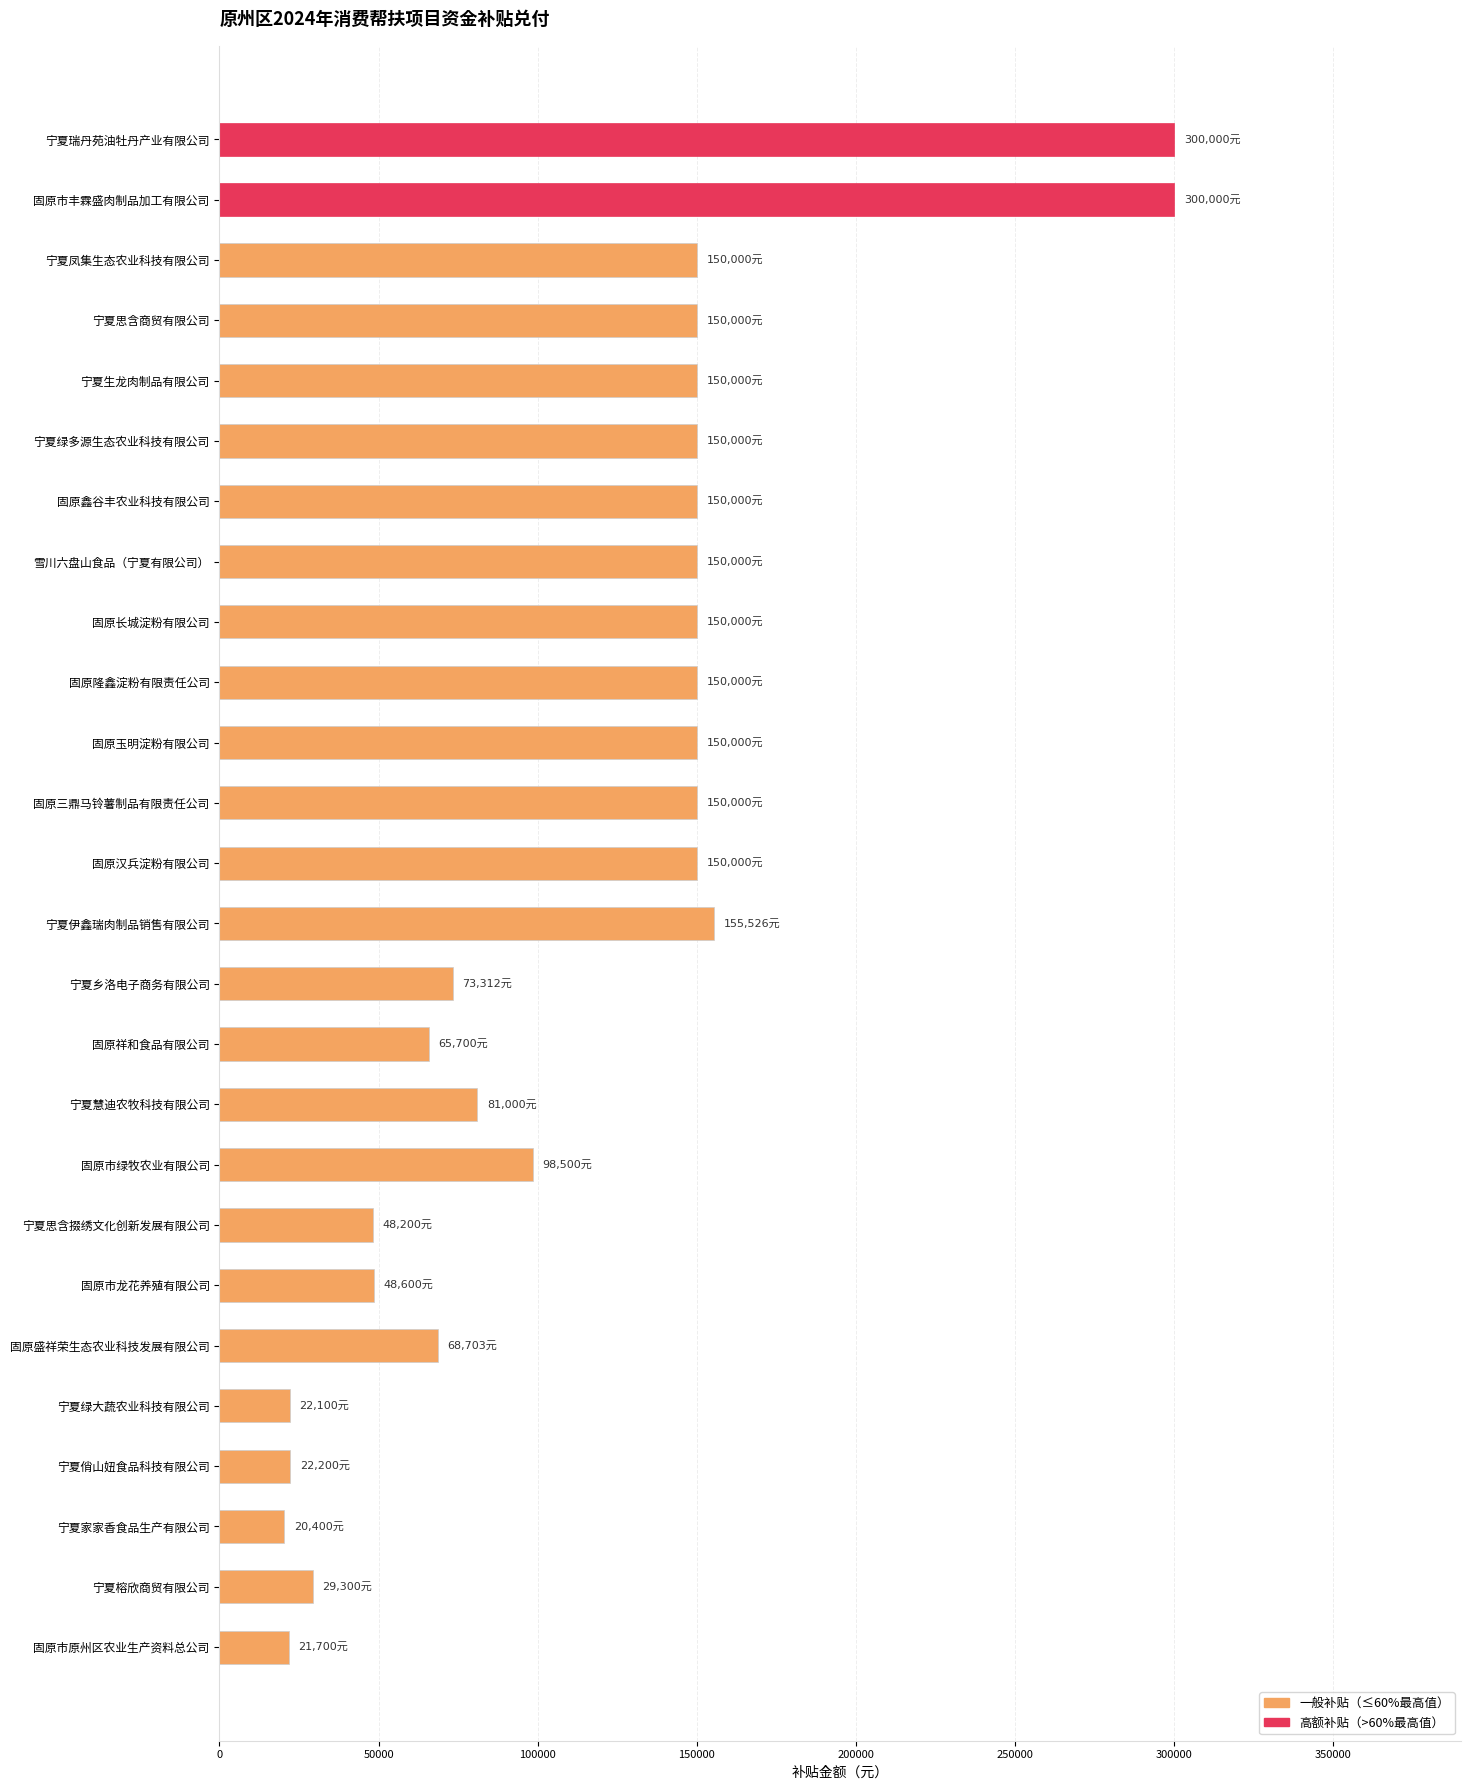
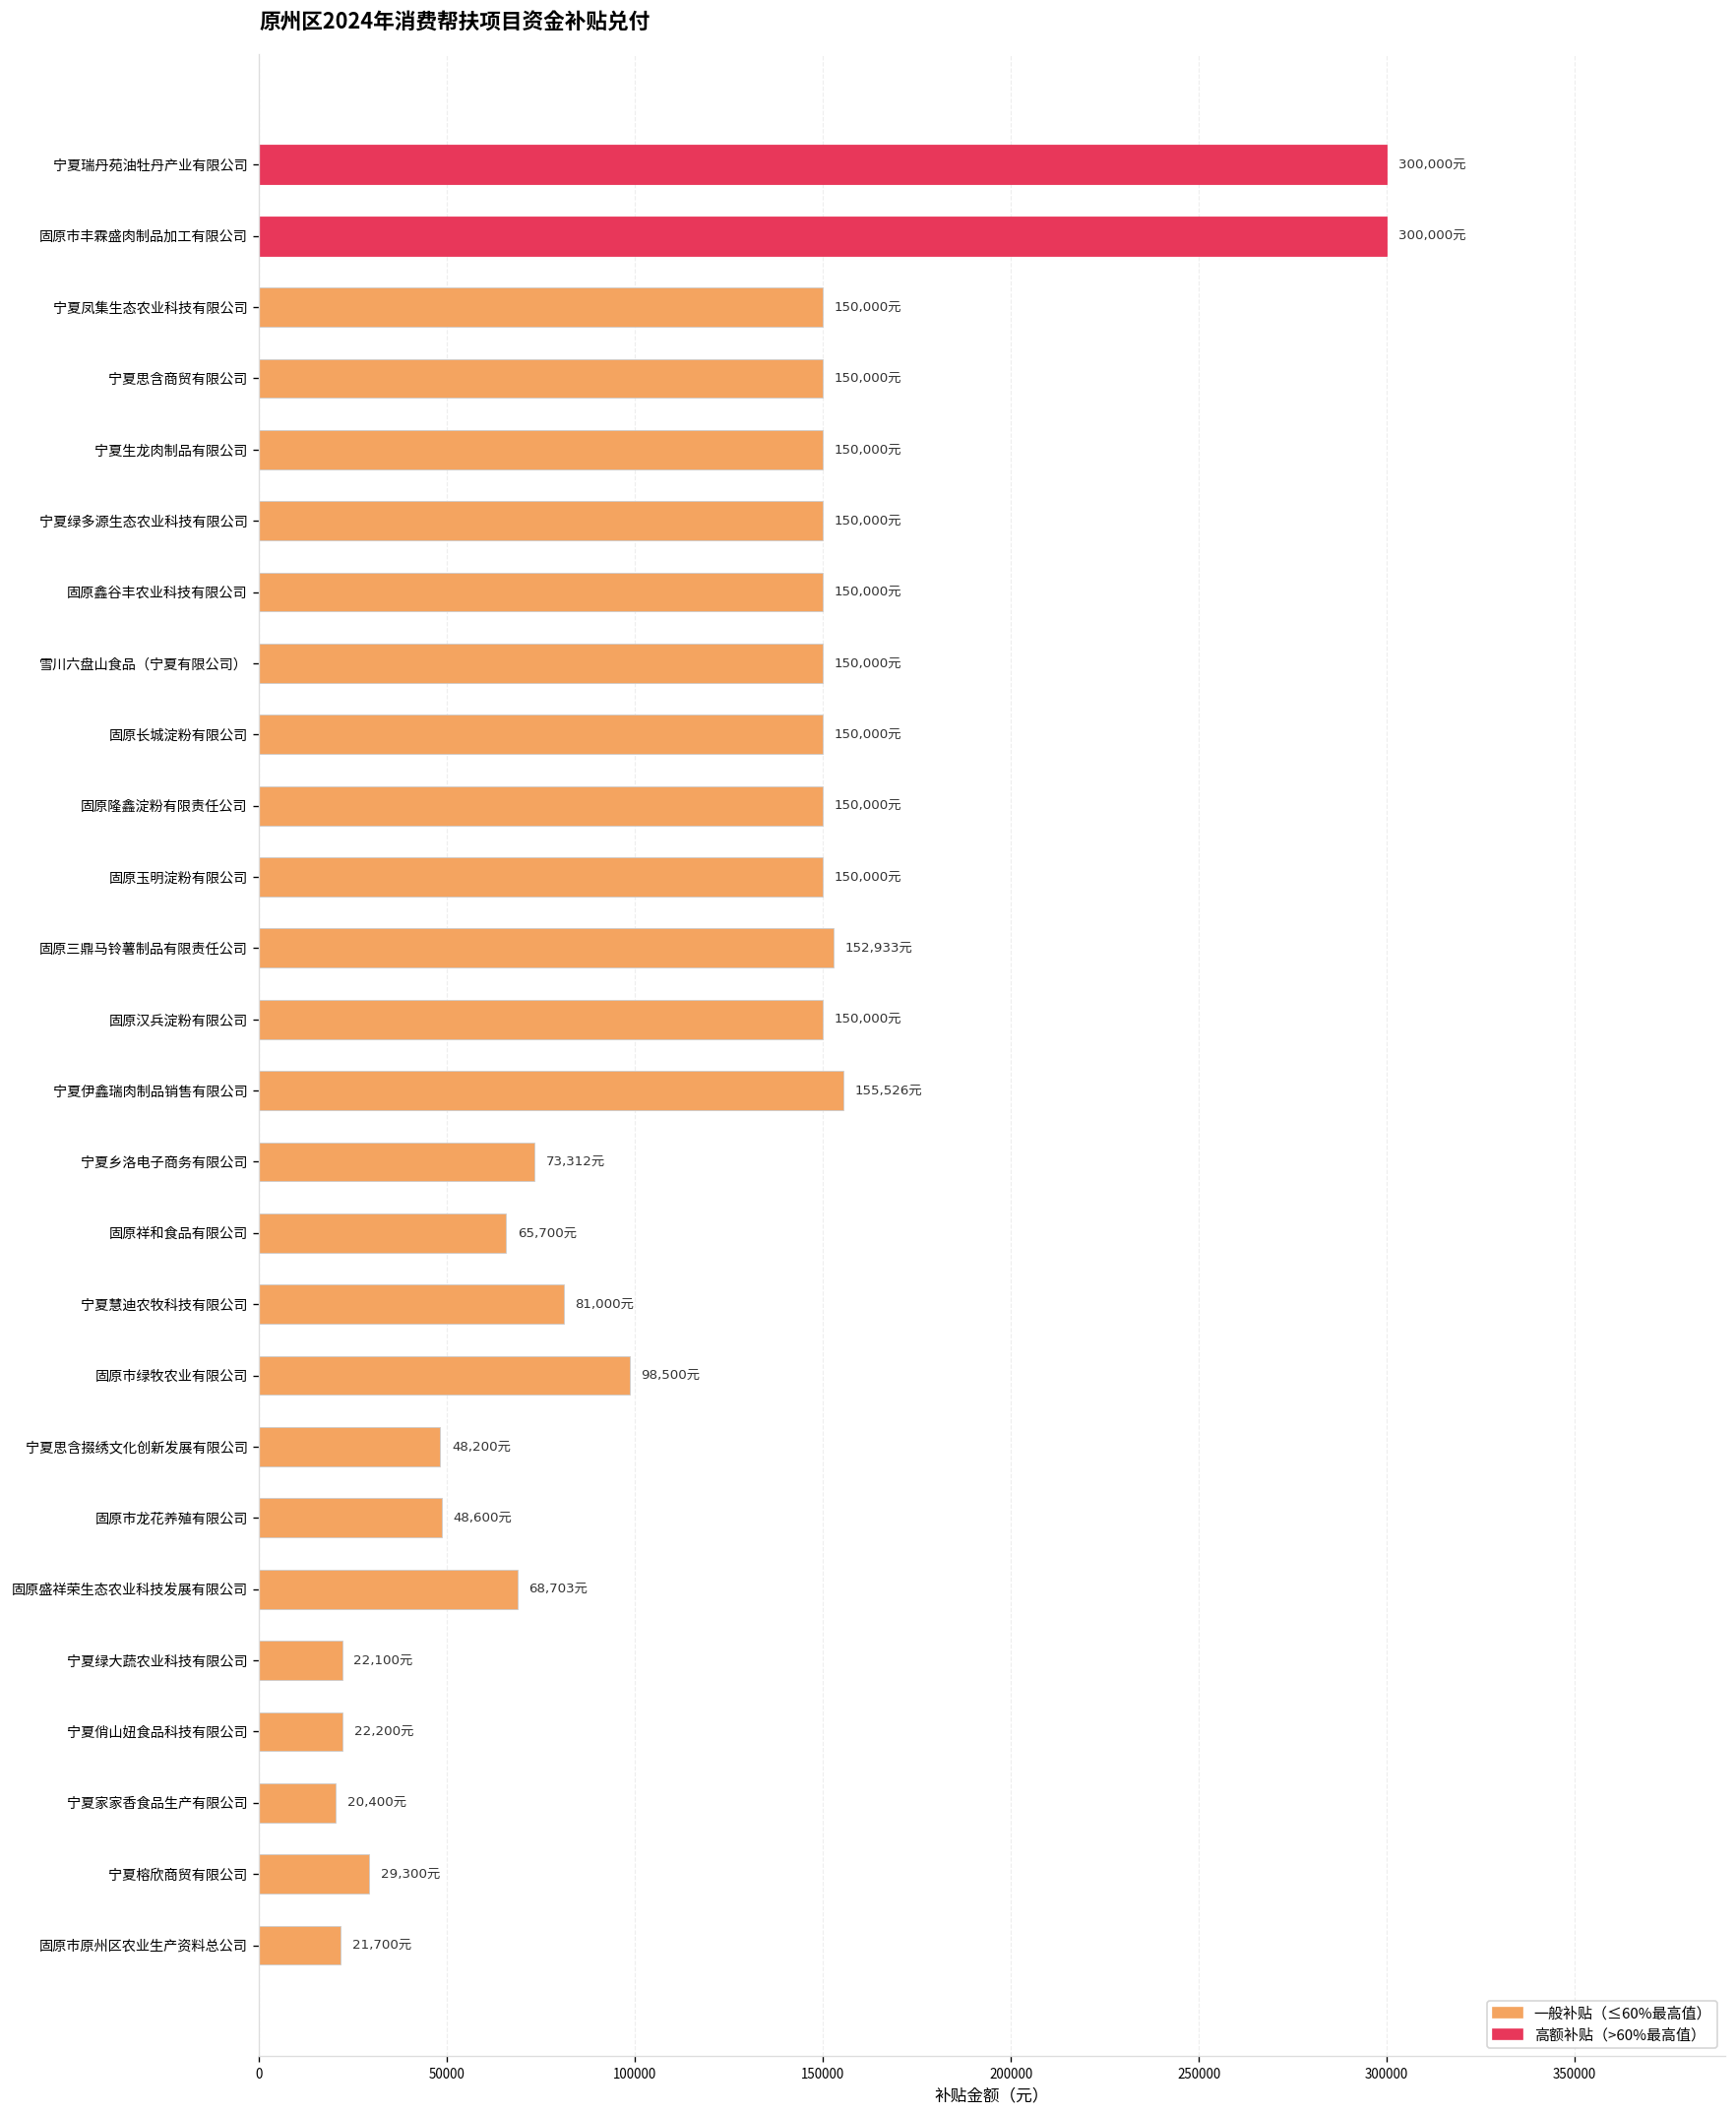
固原三鼎马铃薯制品有限责任公司: 150,000元 -> 152,933元
